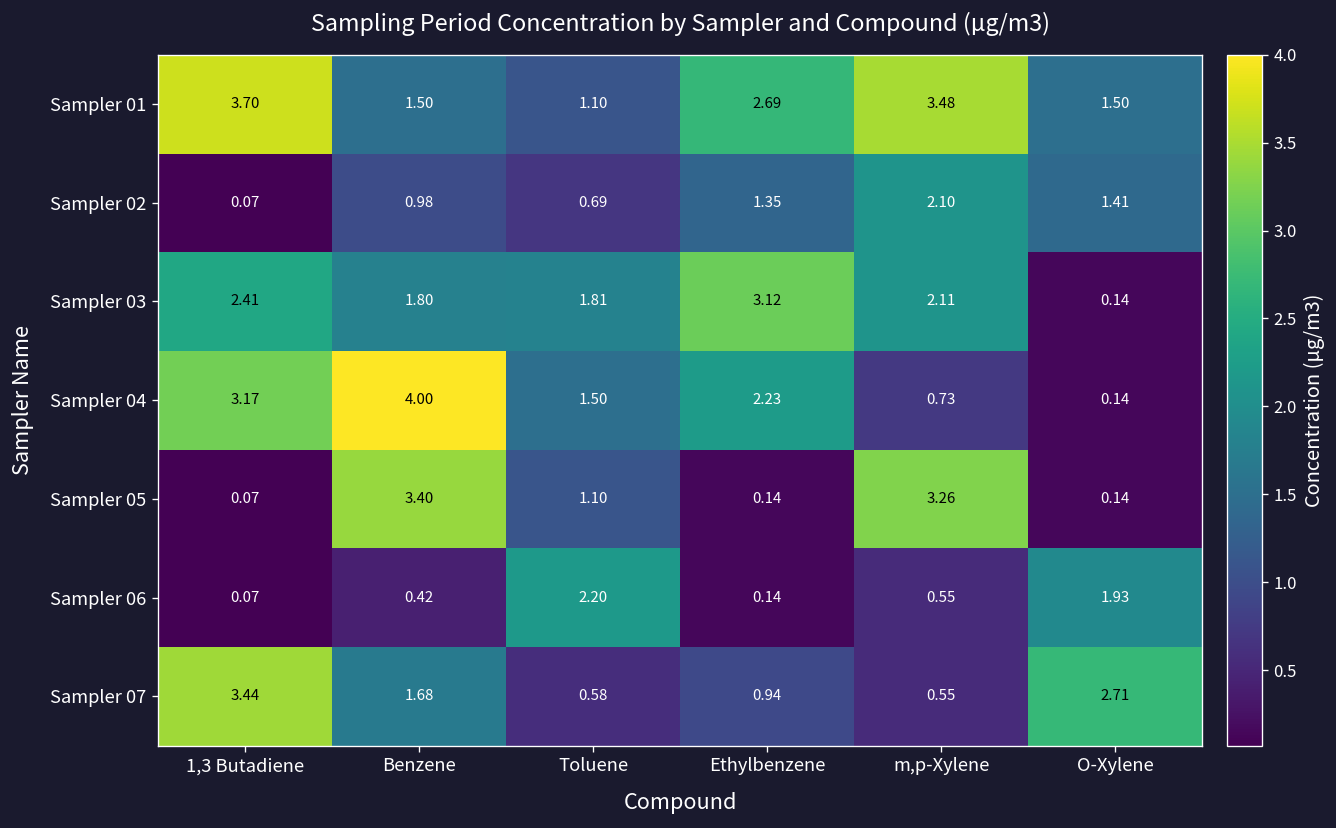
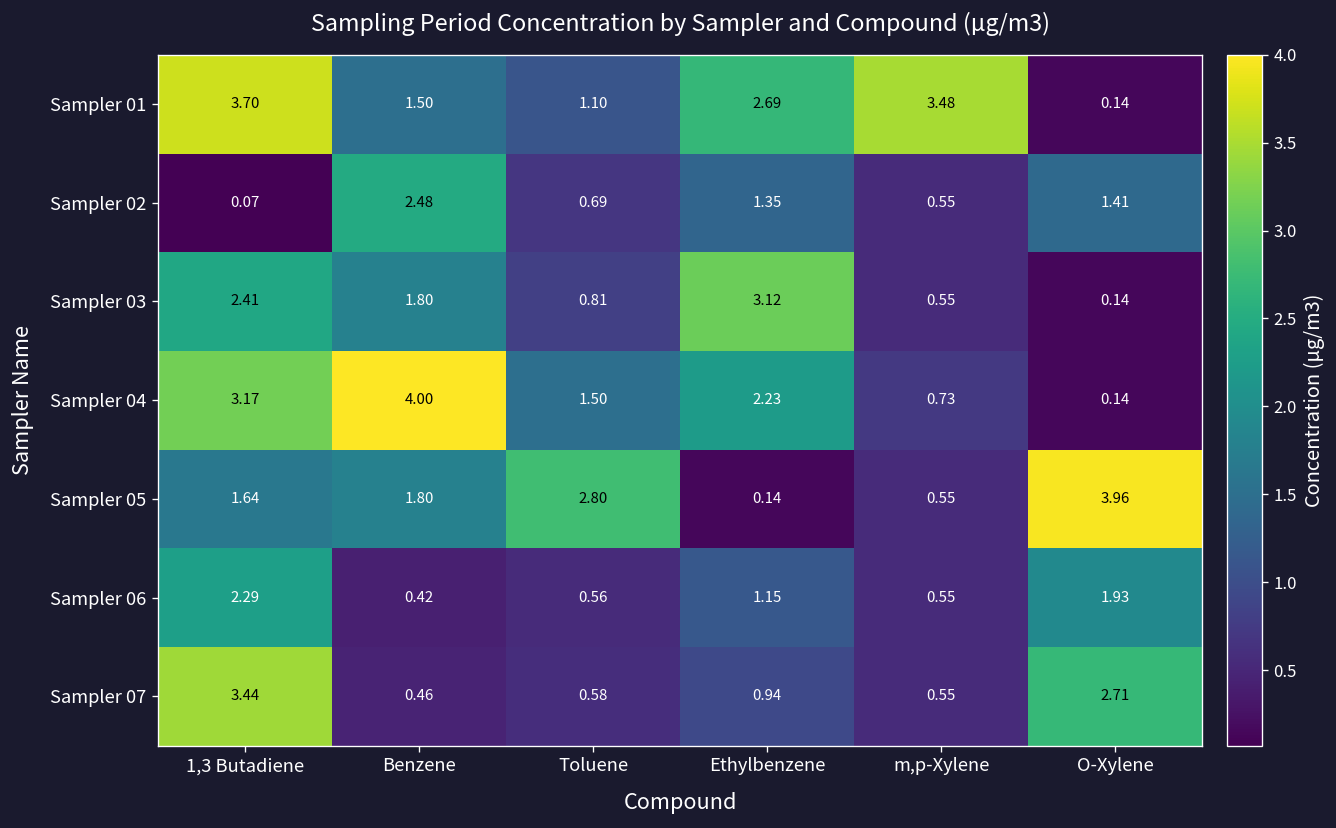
Sampler 01, O-Xylene: 1.50 -> 0.14
Sampler 02, Benzene: 0.98 -> 2.48
Sampler 02, m,p-Xylene: 2.10 -> 0.55
Sampler 03, Toluene: 1.81 -> 0.81
Sampler 03, m,p-Xylene: 2.11 -> 0.55
Sampler 05, 1,3 Butadiene: 0.07 -> 1.64
Sampler 05, Benzene: 3.40 -> 1.80
Sampler 05, Toluene: 1.10 -> 2.80
Sampler 05, m,p-Xylene: 3.26 -> 0.55
Sampler 05, O-Xylene: 0.14 -> 3.96
Sampler 06, 1,3 Butadiene: 0.07 -> 2.29
Sampler 06, Toluene: 2.20 -> 0.56
Sampler 06, Ethylbenzene: 0.14 -> 1.15
Sampler 07, Benzene: 1.68 -> 0.46
